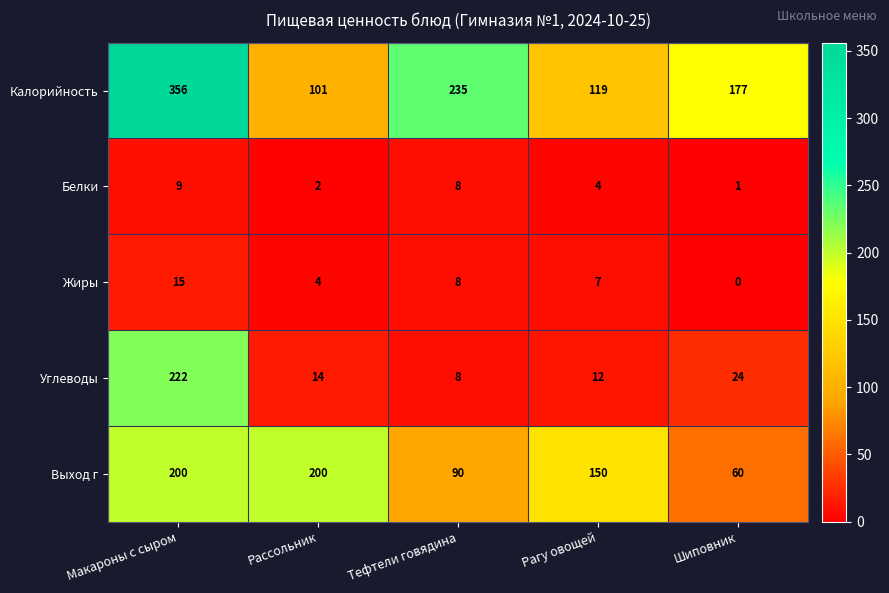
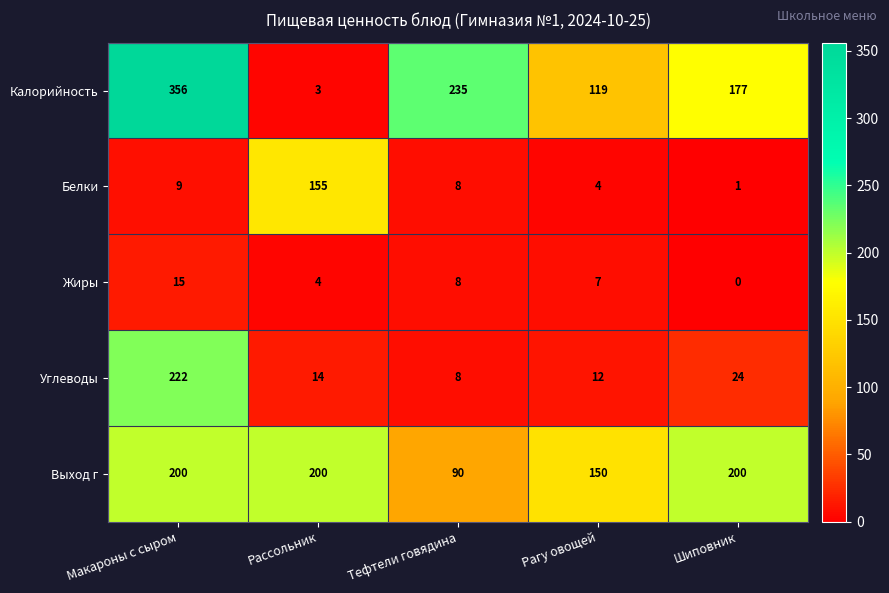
Калорийность, Рассольник: 101 -> 3
Белки, Рассольник: 2 -> 155
Выход г, Шиповник: 60 -> 200
